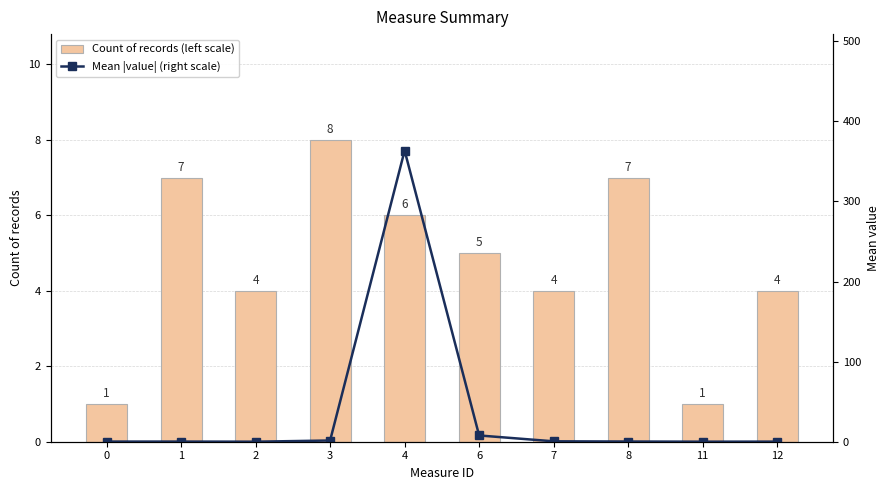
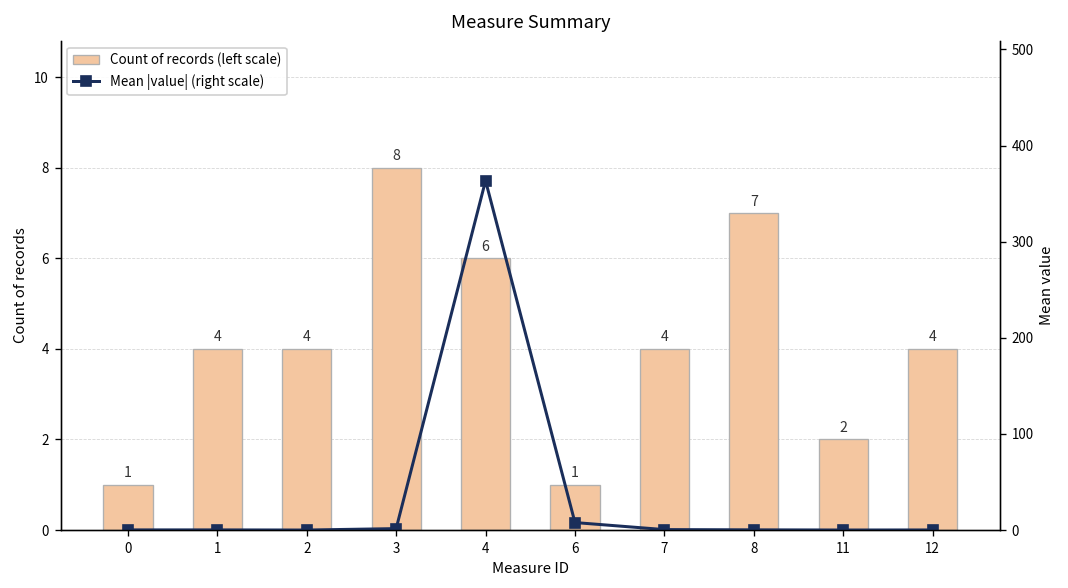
Count of records (left scale), 1: 7 -> 4
Count of records (left scale), 6: 5 -> 1
Count of records (left scale), 11: 1 -> 2
